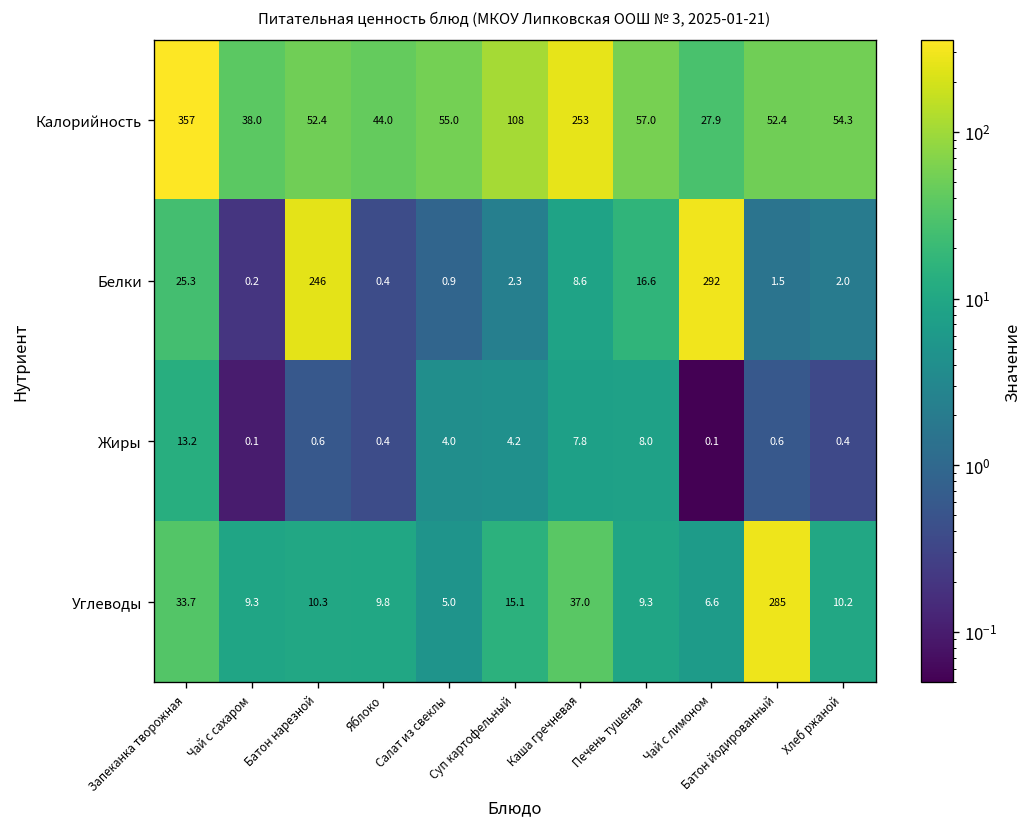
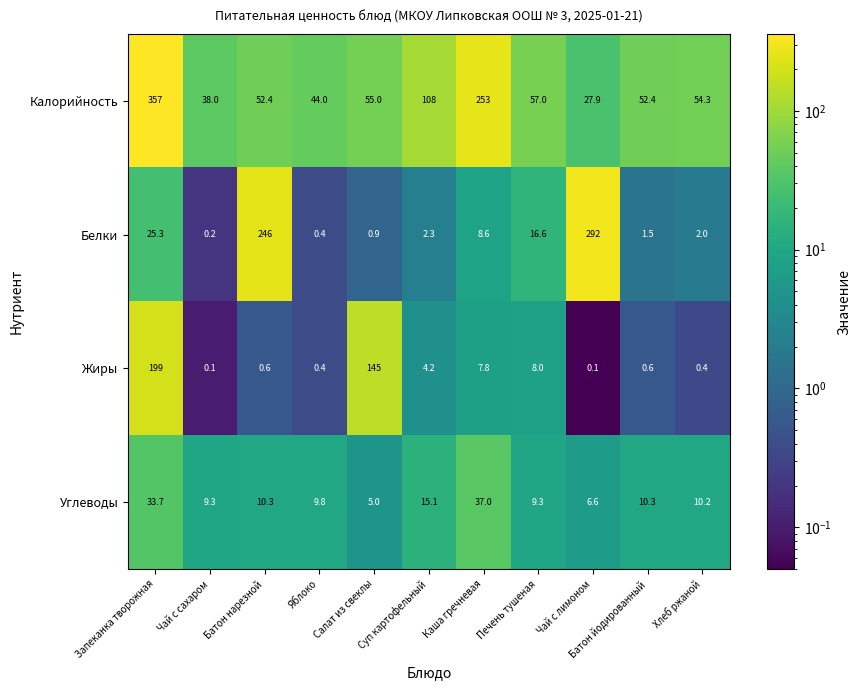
Жиры, Запеканка творожная: 13.2 -> 199
Жиры, Салат из свеклы: 4.0 -> 145
Углеводы, Батон йодированный: 285 -> 10.3
